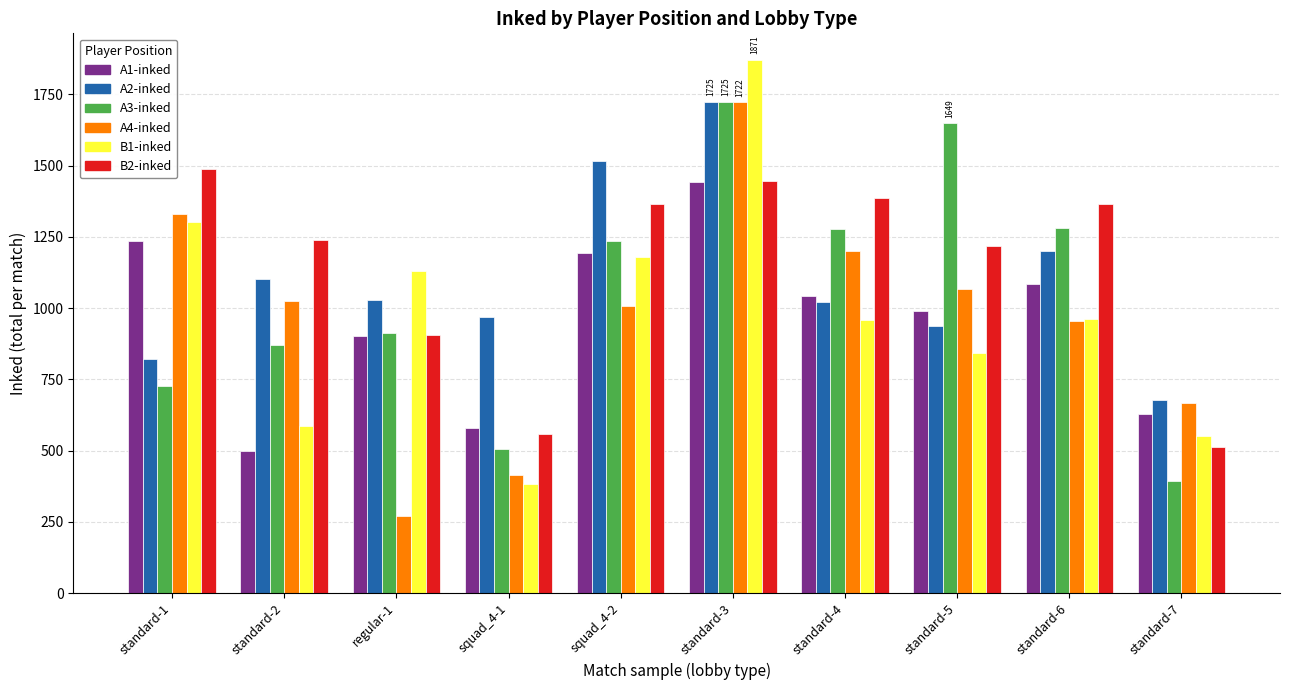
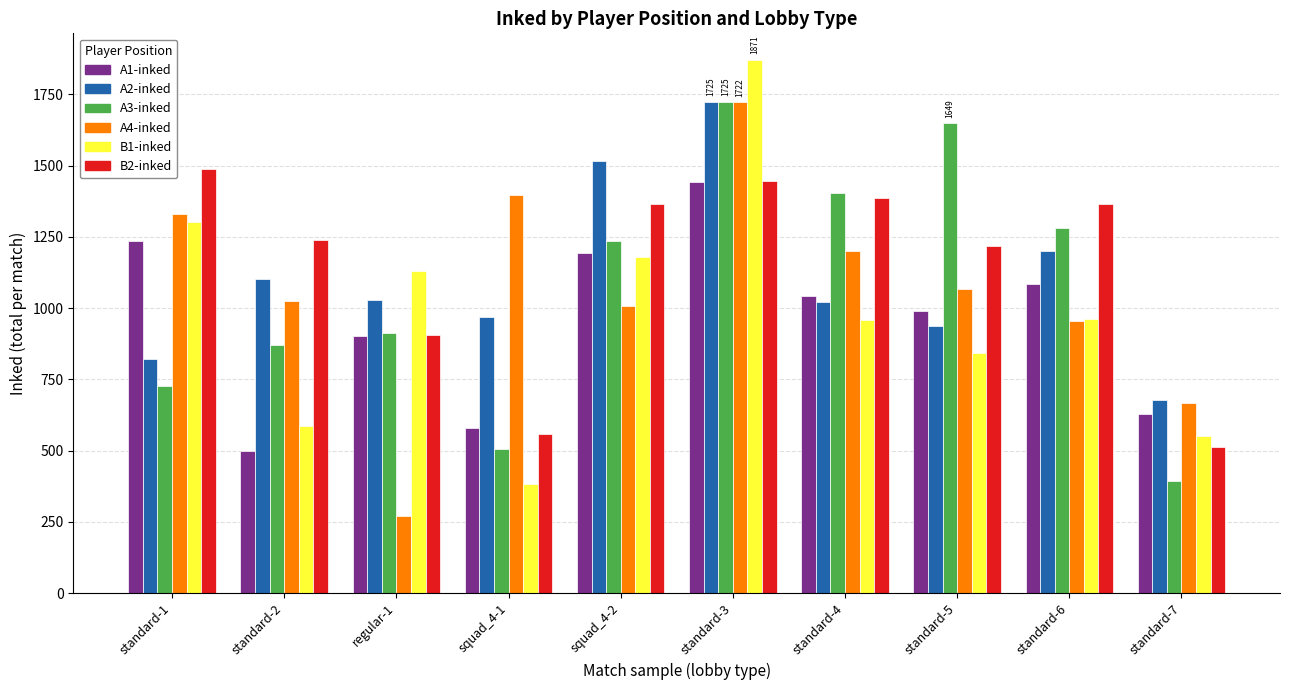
A4-inked, squad_4-1: 410 -> 1400
A3-inked, standard-4: 1280 -> 1400
